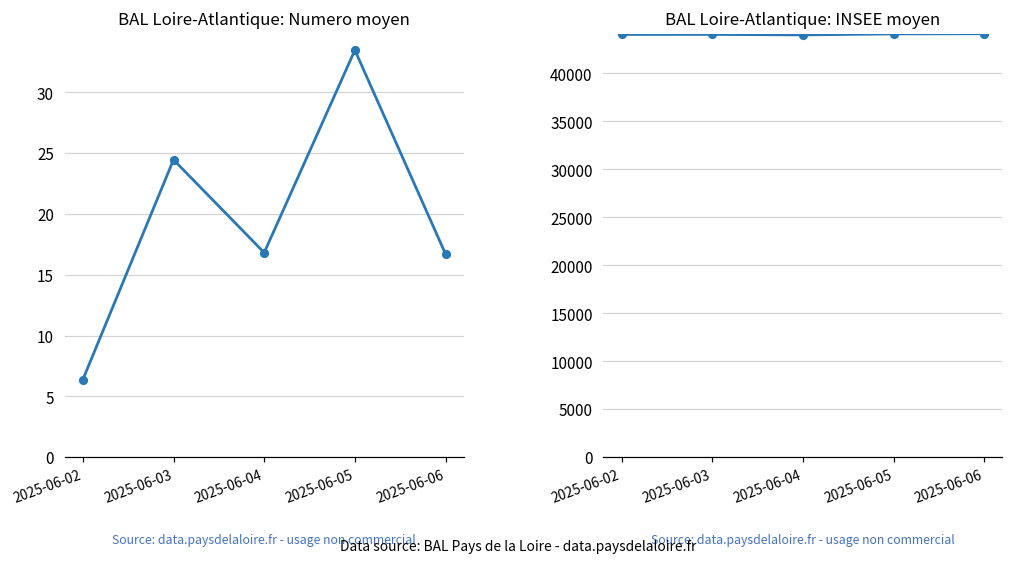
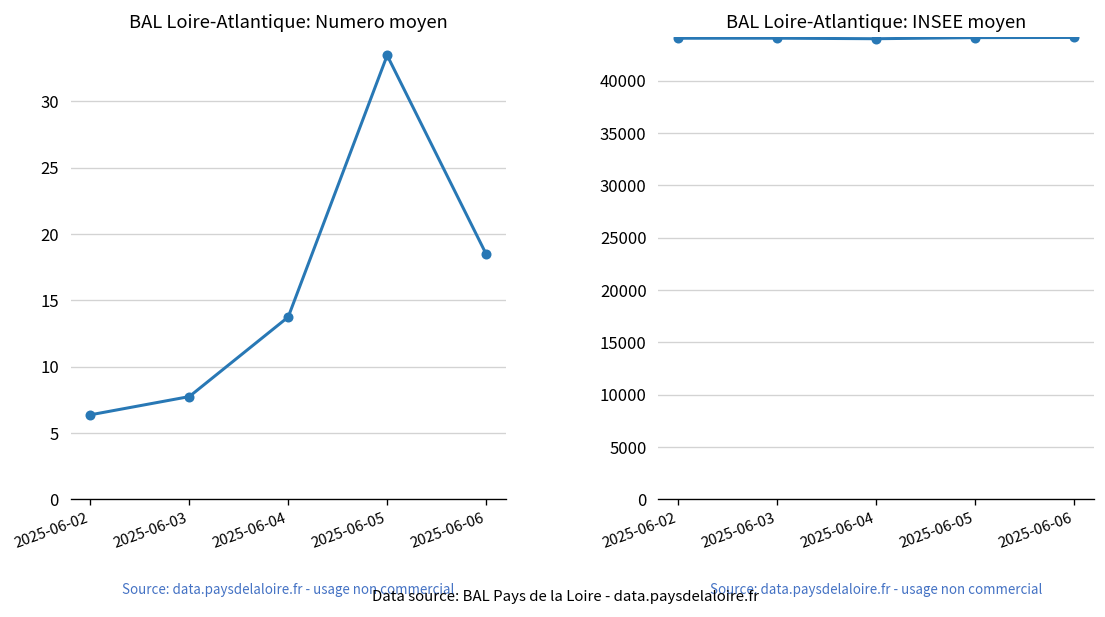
BAL Loire-Atlantique: Numero moyen, 2025-06-03: 24.5 -> 7.8
BAL Loire-Atlantique: Numero moyen, 2025-06-04: 16.8 -> 13.8
BAL Loire-Atlantique: Numero moyen, 2025-06-06: 16.7 -> 18.5
